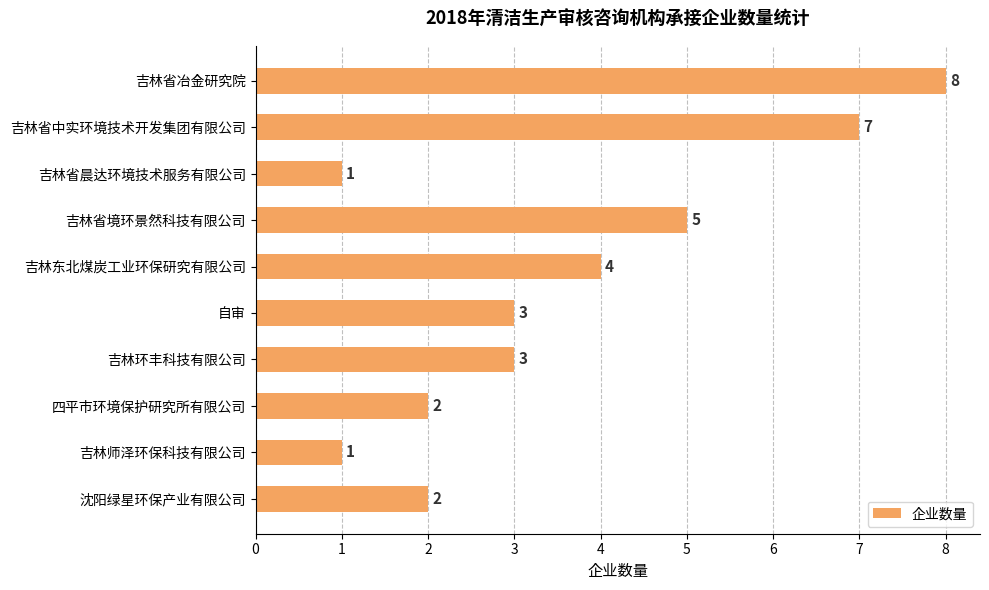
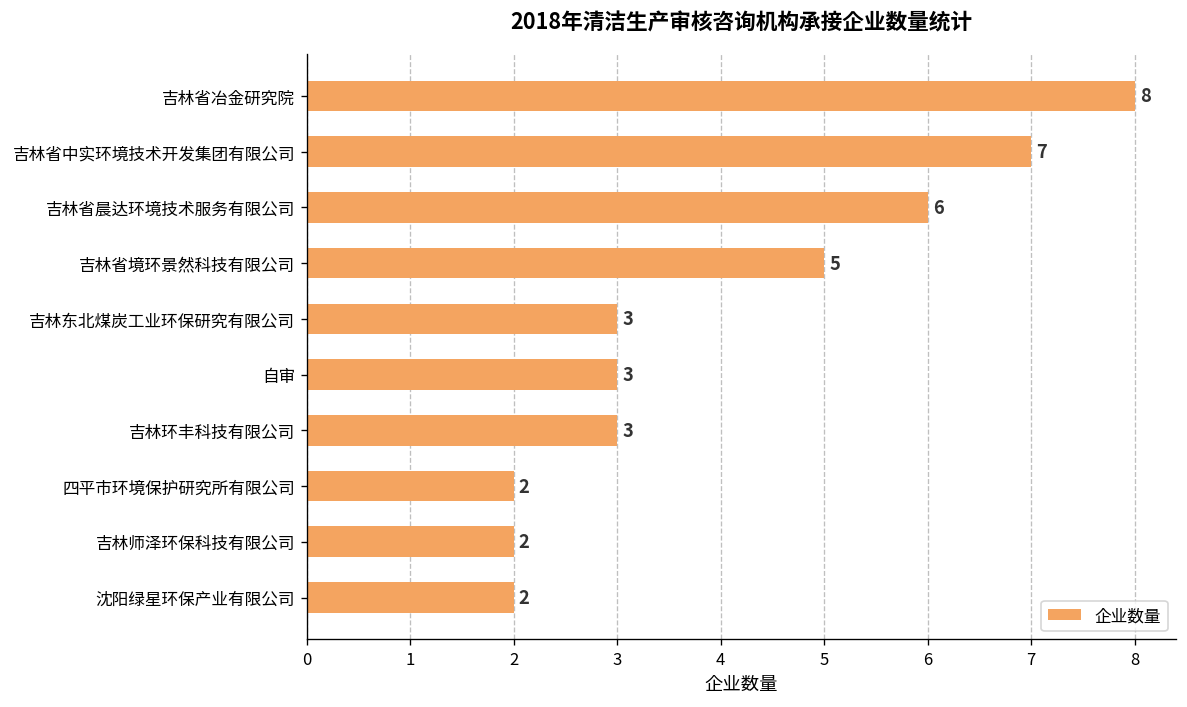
吉林省晨达环境技术服务有限公司: 1 -> 6
吉林东北煤炭工业环保研究有限公司: 4 -> 3
吉林师泽环保科技有限公司: 1 -> 2
